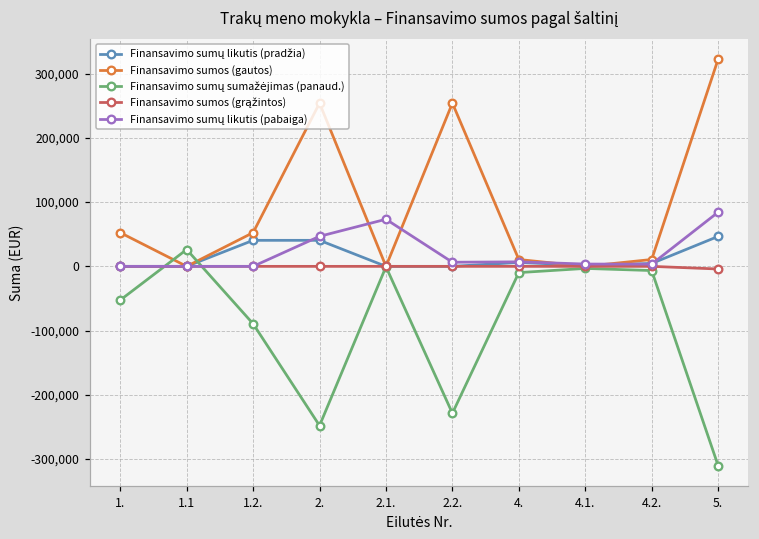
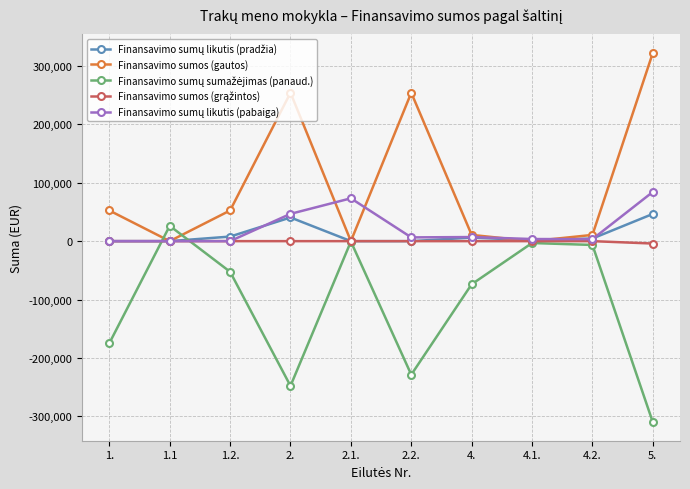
Finansavimo sumų sumažėjimas (panaud.), 1.: -50,000 -> -170,000
Finansavimo sumų likutis (pradžia), 1.2.: 40,000 -> 10,000
Finansavimo sumų sumažėjimas (panaud.), 1.2.: -90,000 -> -50,000
Finansavimo sumų sumažėjimas (panaud.), 4.: -10,000 -> -70,000
